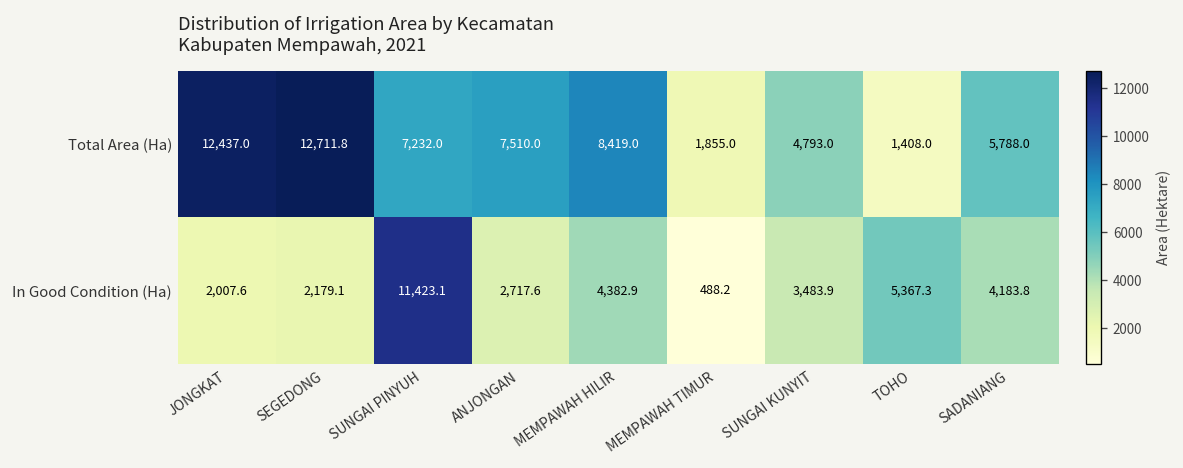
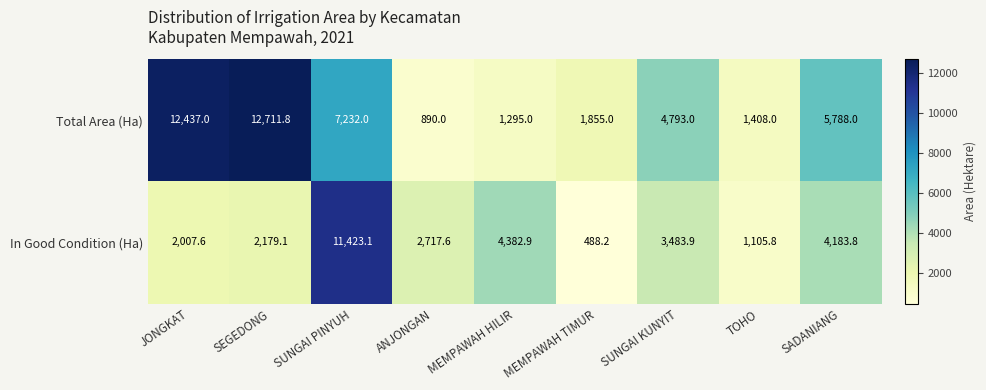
Total Area (Ha), ANJONGAN: 7,510.0 -> 890.0
Total Area (Ha), MEMPAWAH HILIR: 8,419.0 -> 1,295.0
In Good Condition (Ha), TOHO: 5,367.3 -> 1,105.8
